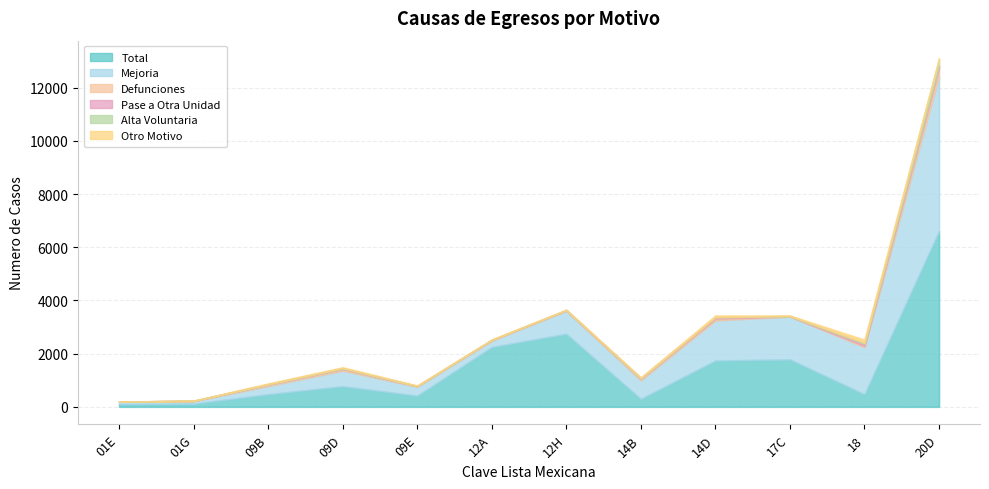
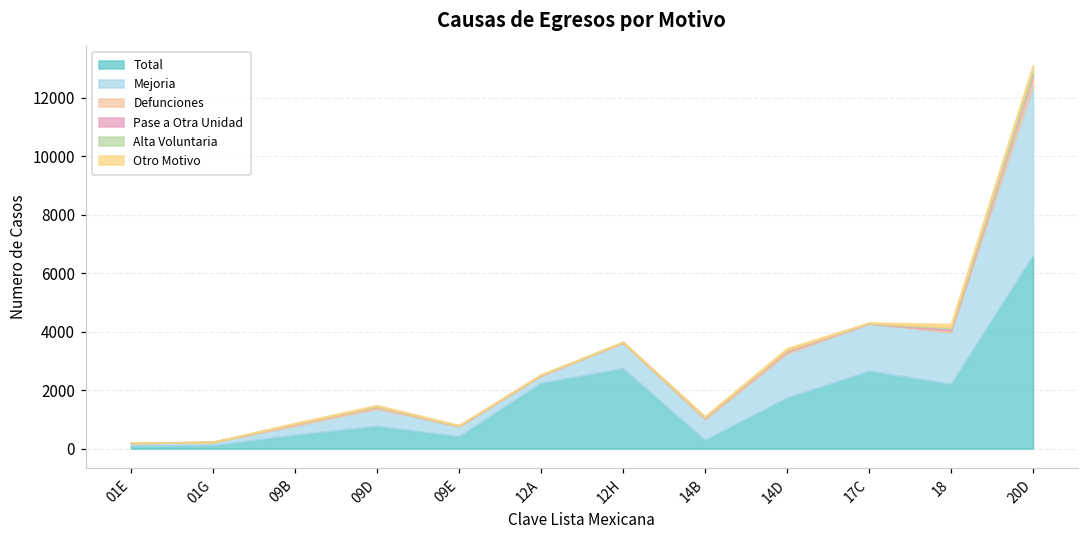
Total, 17C: 1800 -> 2700
Total, 18: 500 -> 2200
